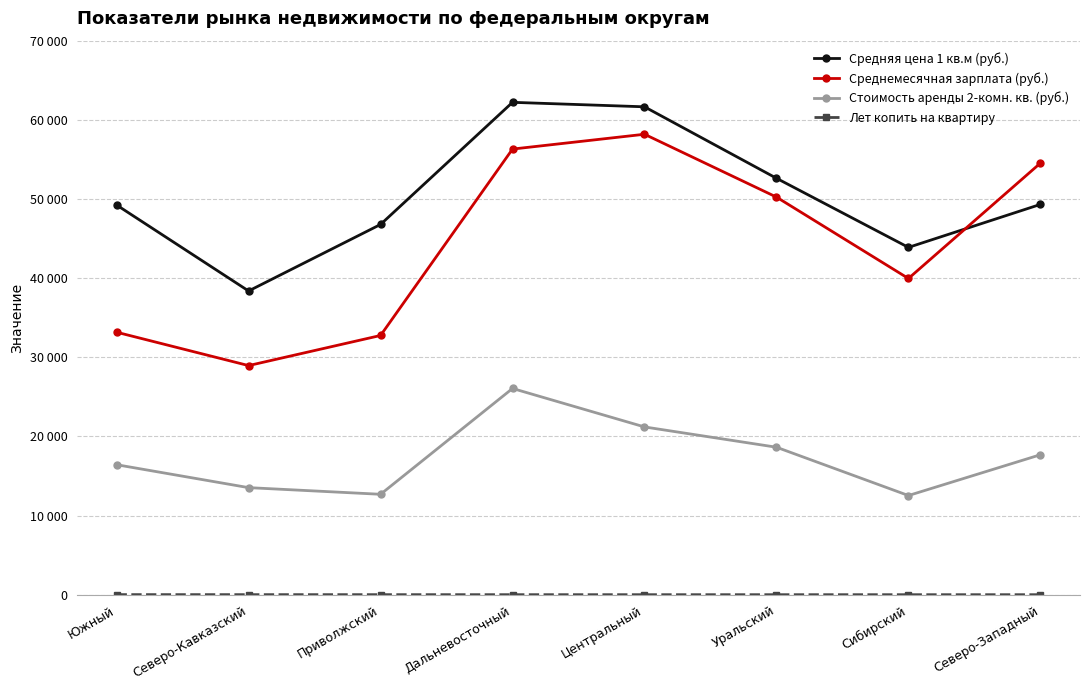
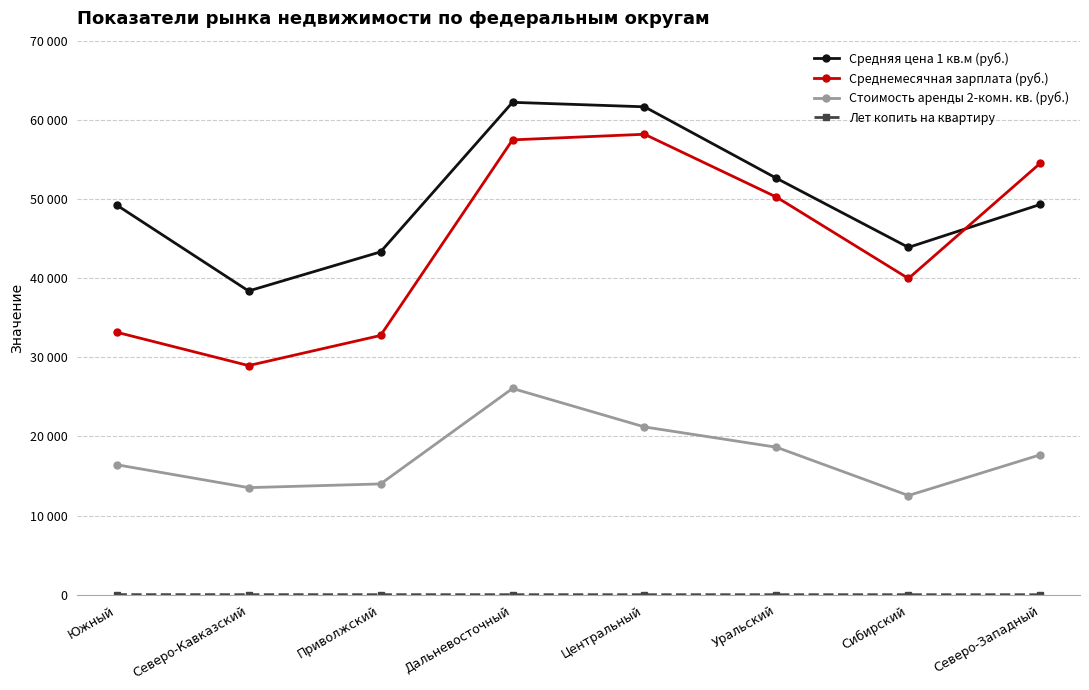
Средняя цена 1 кв.м (руб.), Приволжский: 47000 -> 43000
Стоимость аренды 2-комн. кв. (руб.), Приволжский: 13000 -> 14000
Среднемесячная зарплата (руб.), Дальневосточный: 56000 -> 57000
